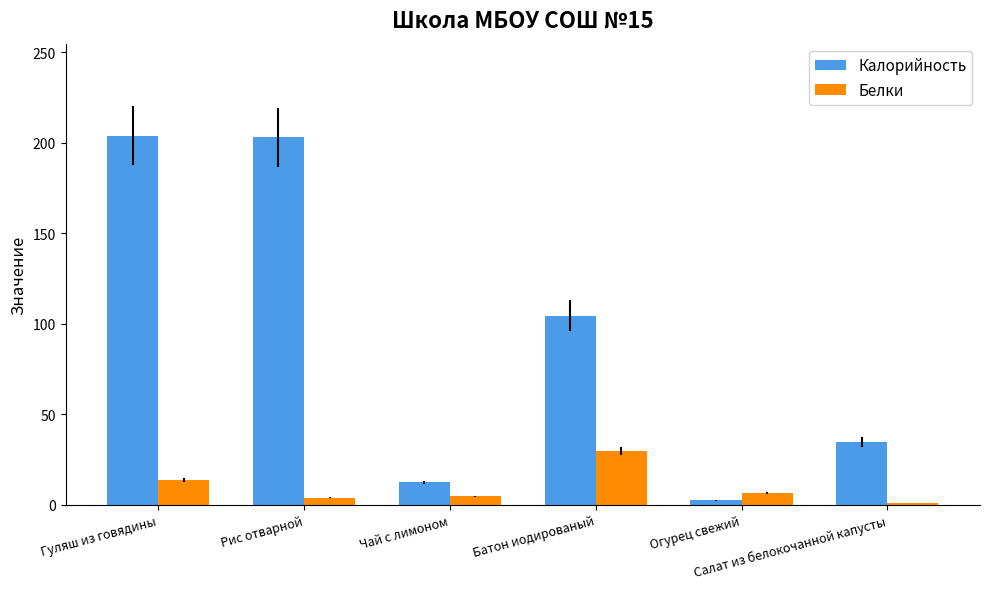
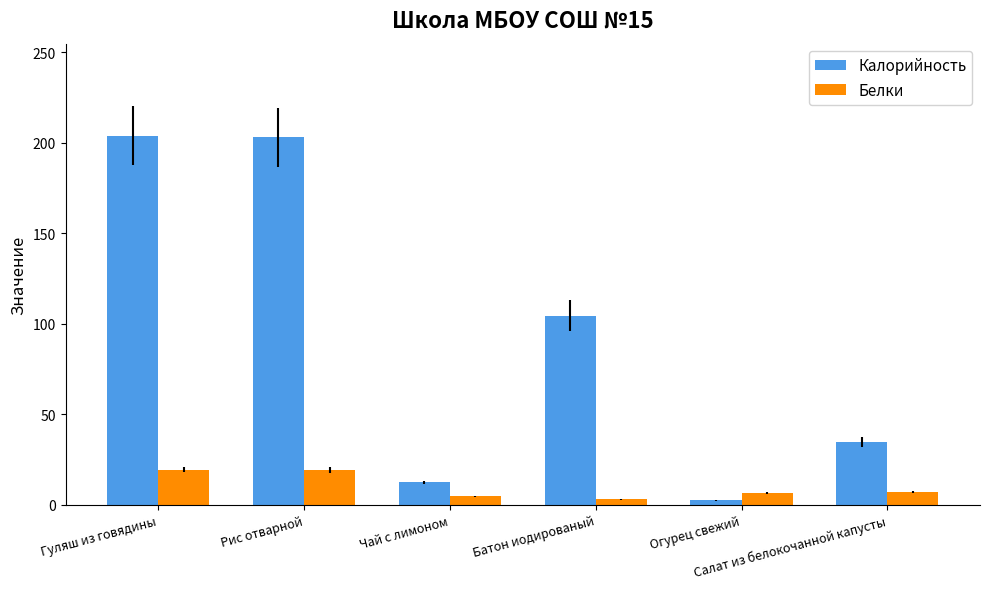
Белки, Гуляш из говядины: 14 -> 19
Белки, Рис отварной: 4 -> 19
Белки, Батон иодированый: 30 -> 3
Белки, Салат из белокочанной капусты: 1 -> 7
